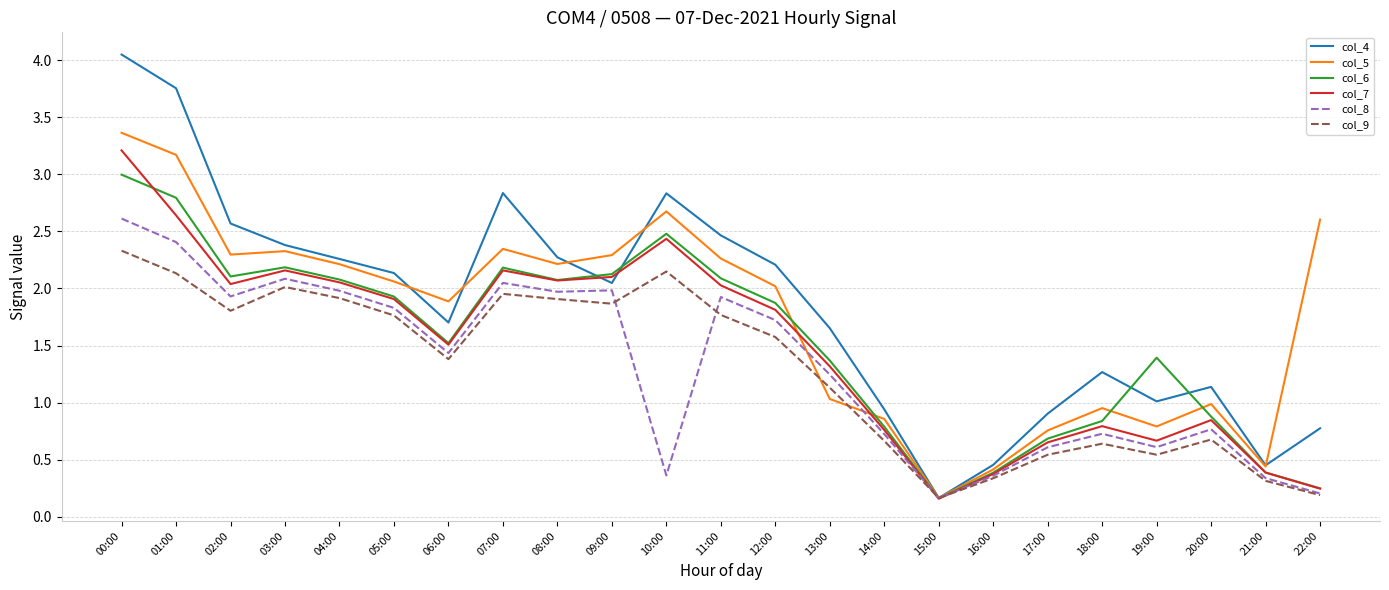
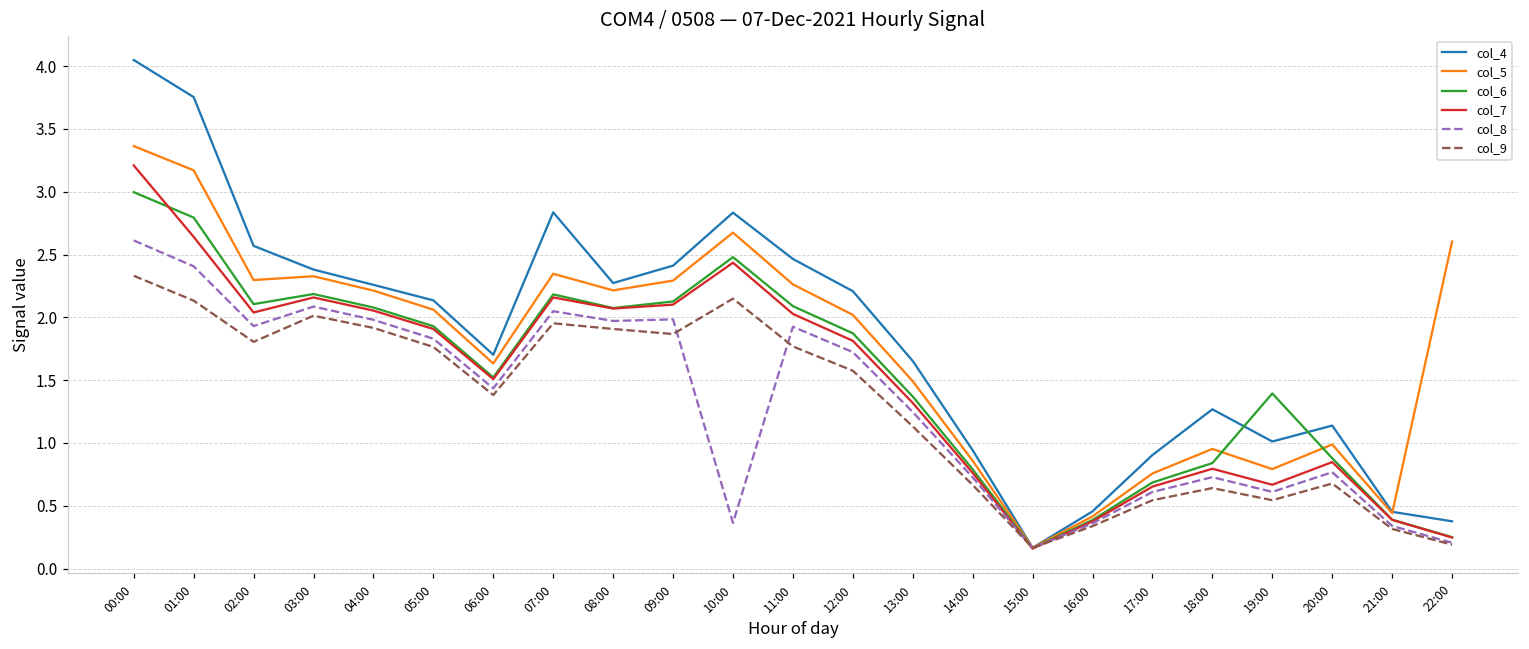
col_5, 06:00: 1.89 -> 1.63
col_4, 09:00: 2.05 -> 2.41
col_5, 13:00: 1.03 -> 1.49
col_4, 22:00: 0.78 -> 0.38
